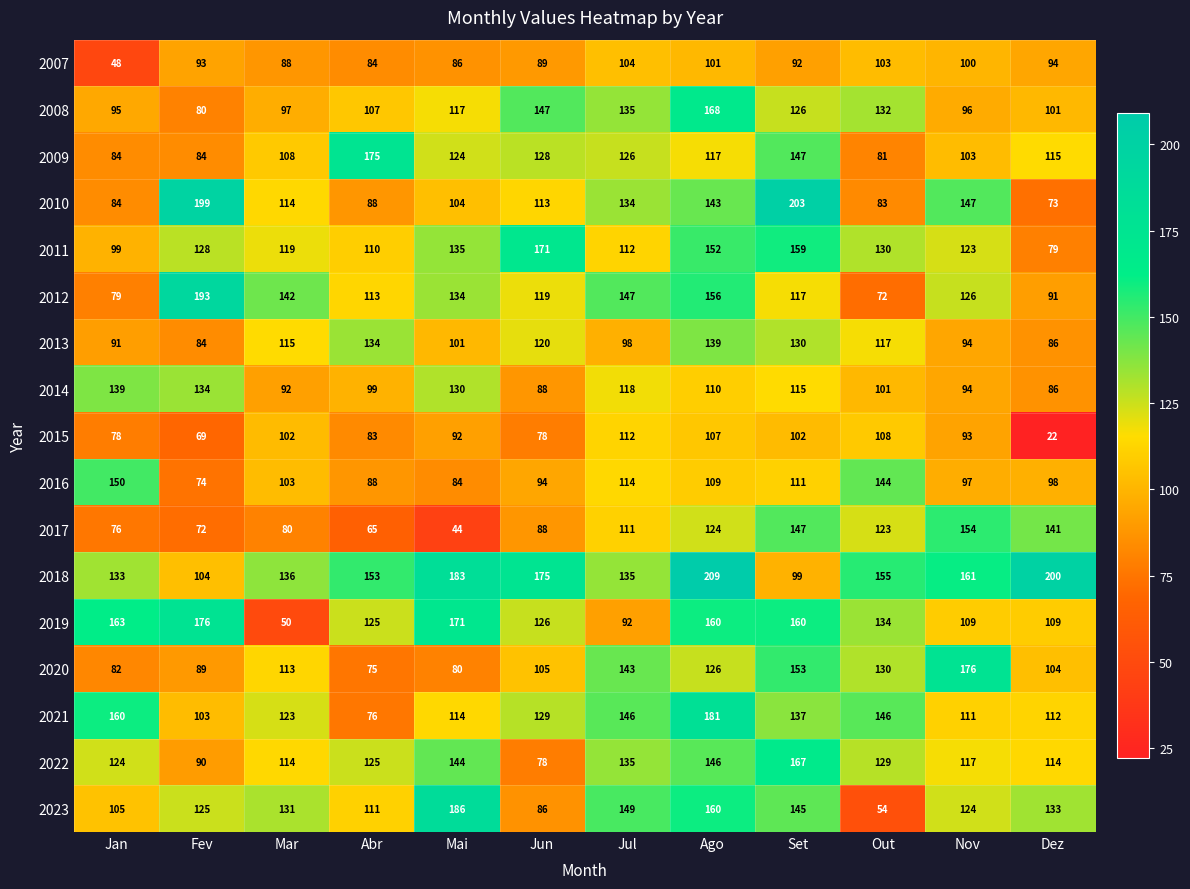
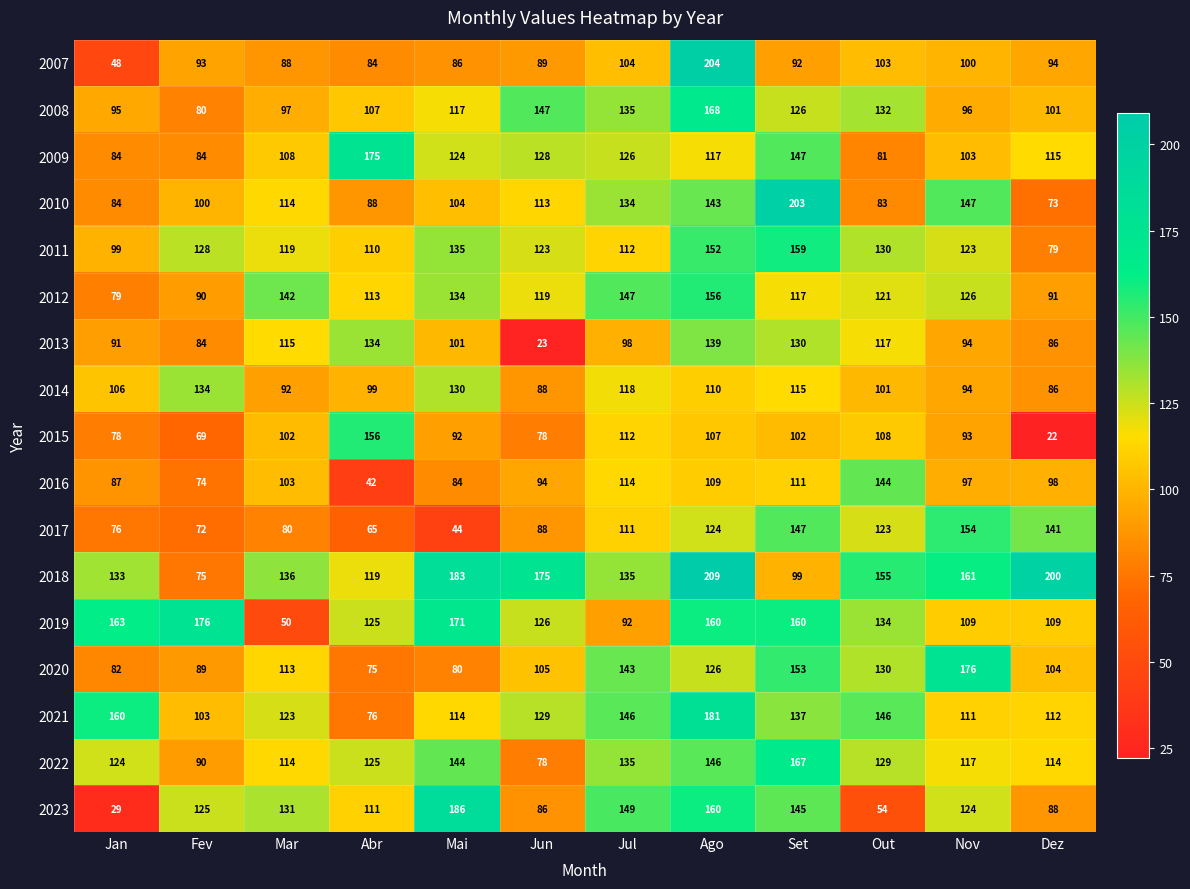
2007, Ago: 101 -> 204
2010, Fev: 199 -> 100
2011, Jun: 171 -> 123
2012, Fev: 193 -> 90
2012, Out: 72 -> 121
2013, Jun: 120 -> 23
2014, Jan: 139 -> 106
2015, Abr: 83 -> 156
2016, Jan: 150 -> 87
2016, Abr: 88 -> 42
2018, Fev: 104 -> 75
2018, Abr: 153 -> 119
2023, Jan: 105 -> 29
2023, Dez: 133 -> 88
